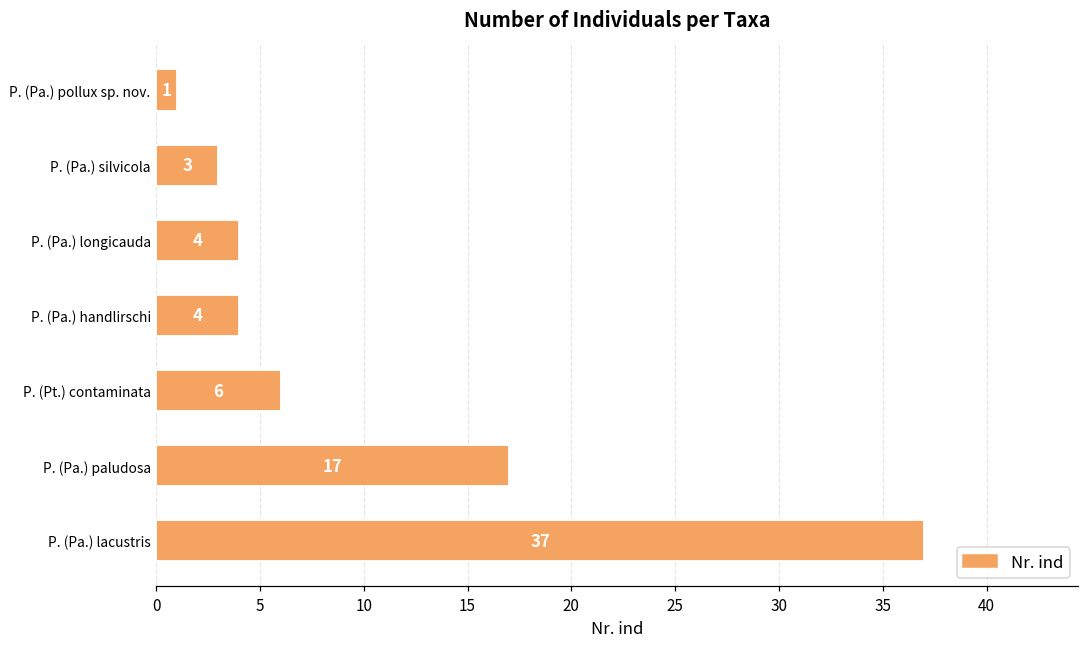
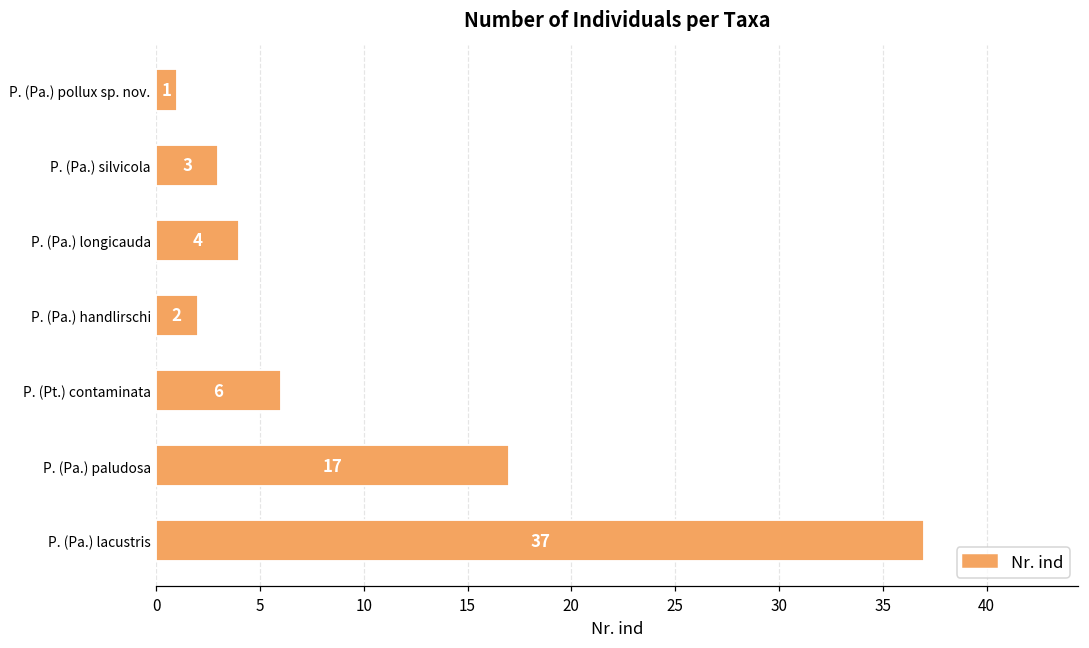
P. (Pa.) handlirschi: 4 -> 2
